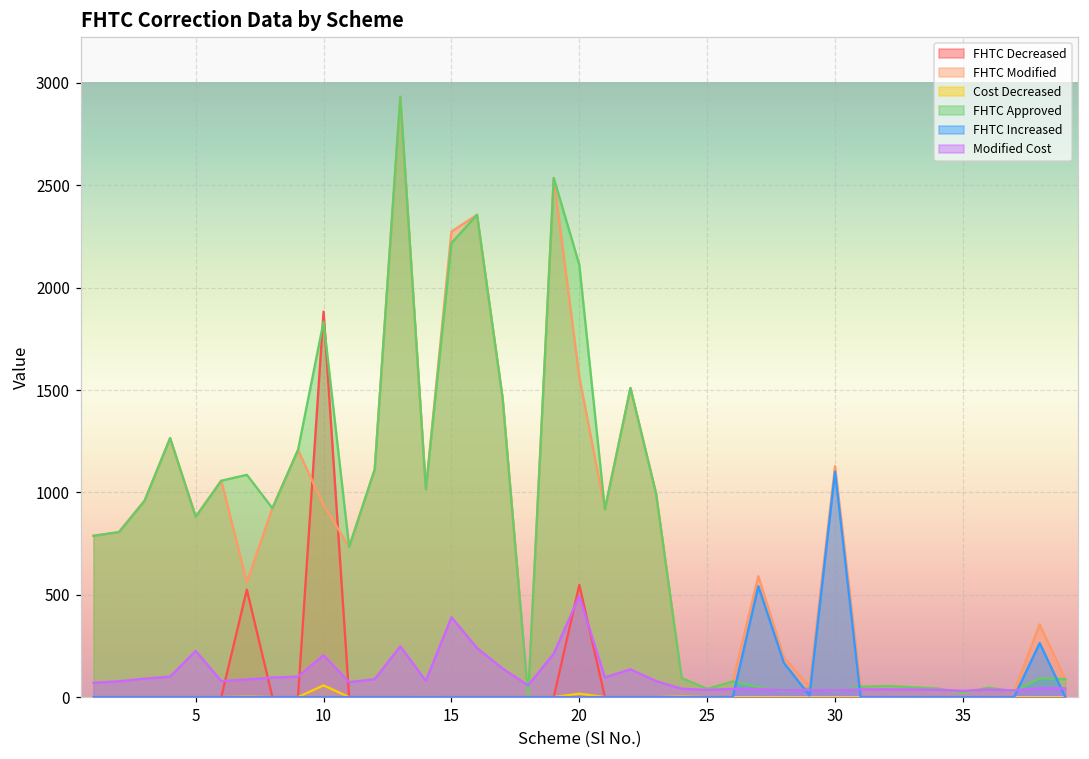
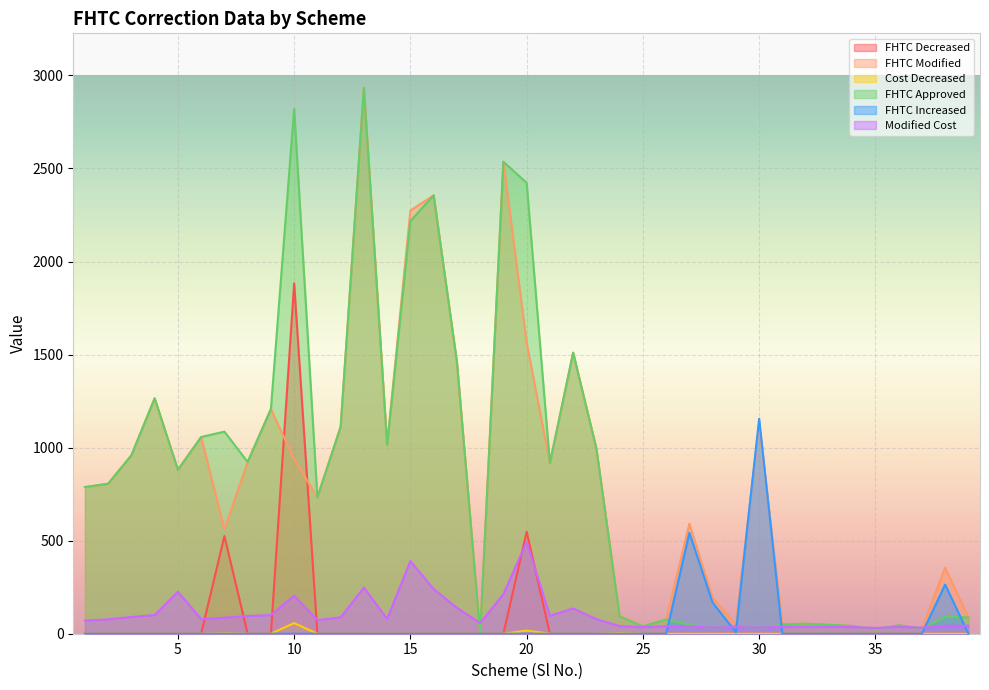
FHTC Approved, 10: 1830 -> 2820
FHTC Approved, 20: 2110 -> 2420
FHTC Increased, 30: 1100 -> 1160
